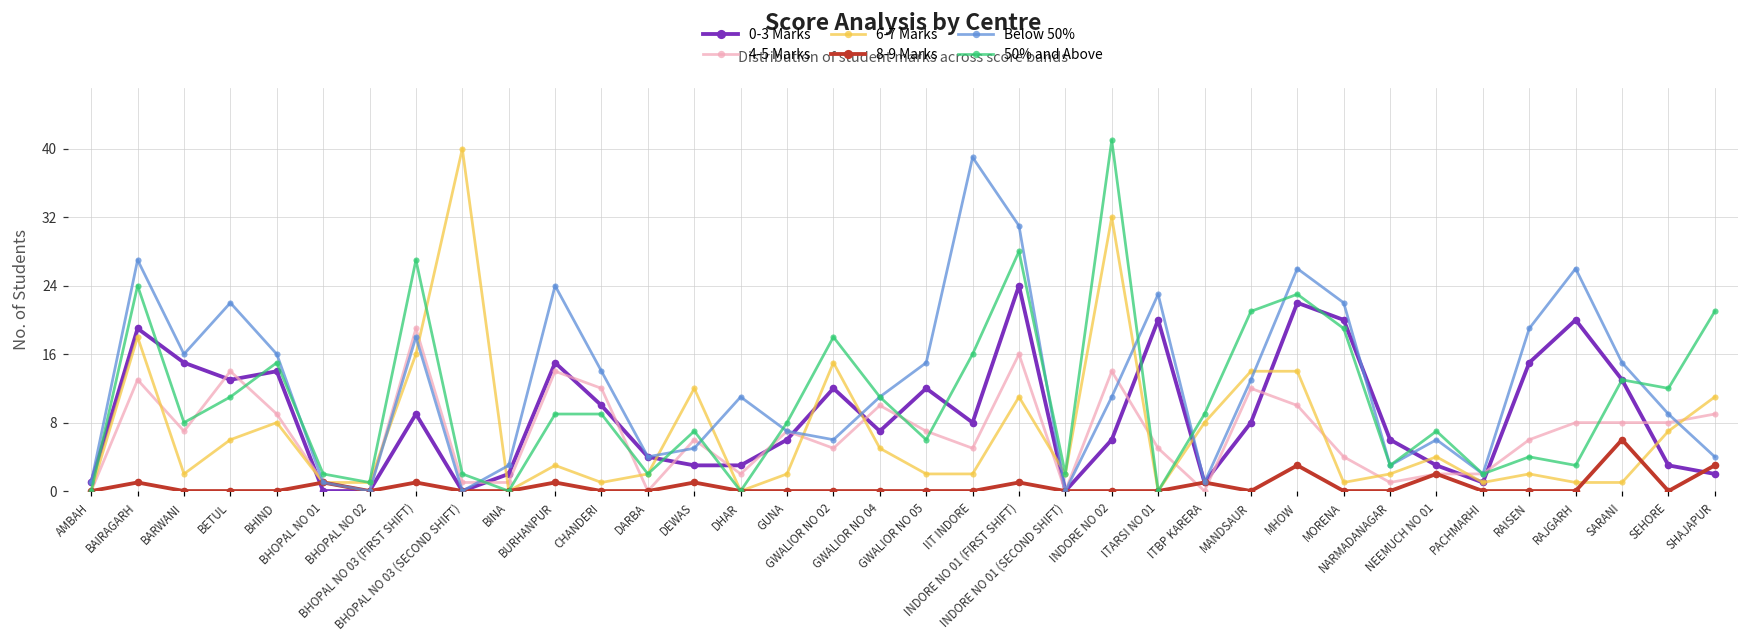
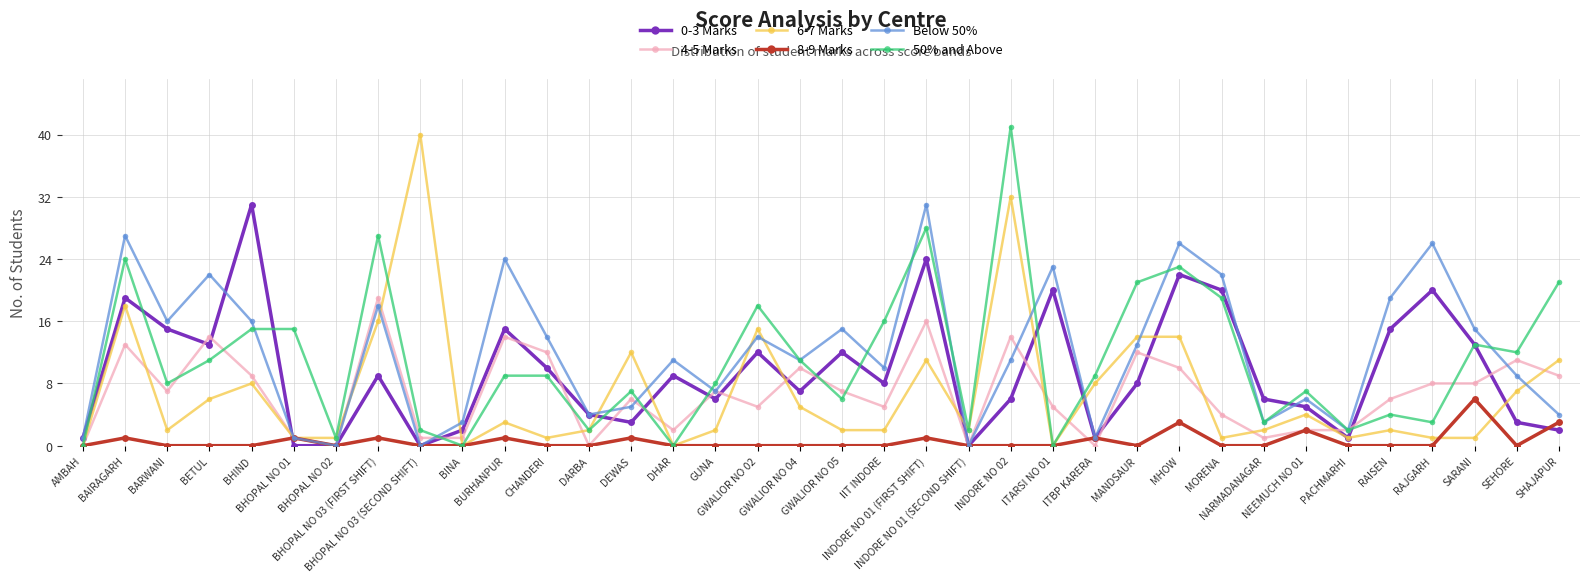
0-3 Marks, BHIND: 14 -> 31
50% and Above, BHOPAL NO 01: 2 -> 15
0-3 Marks, DHAR: 3 -> 9
Below 50%, GWALIOR NO 02: 6 -> 14
Below 50%, IIT INDORE: 39 -> 10
0-3 Marks, NEEMUCH NO 01: 3 -> 5
4-5 Marks, SEHORE: 8 -> 11
